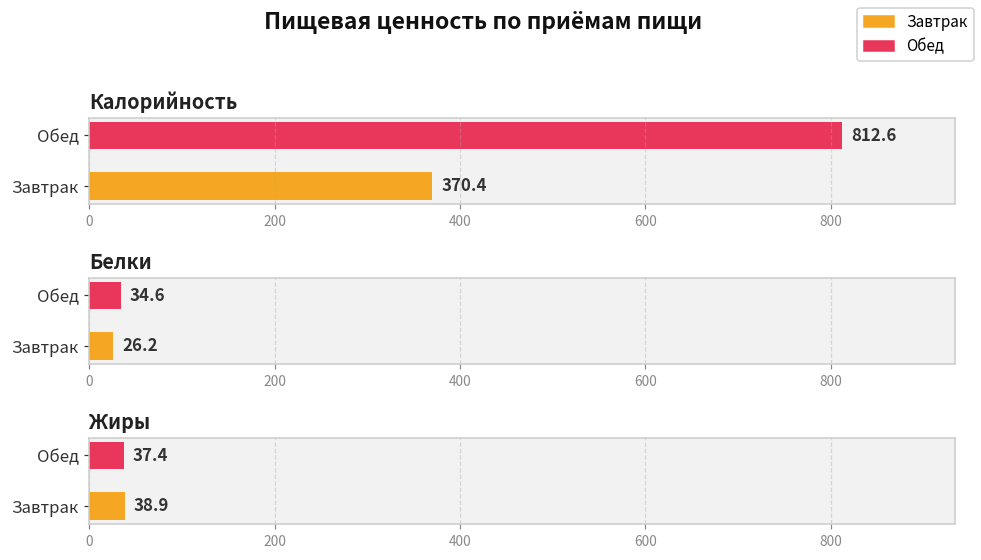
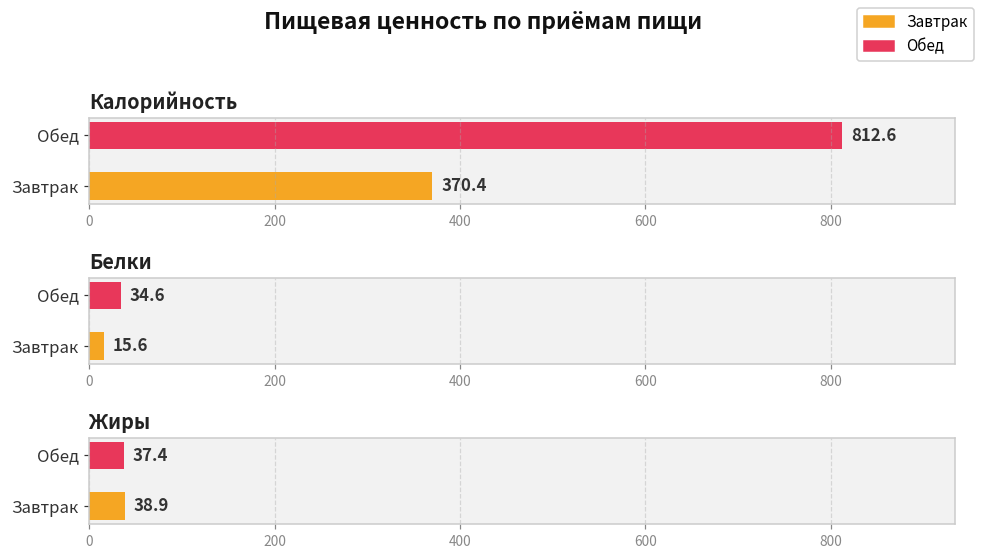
Белки, Завтрак: 26.2 -> 15.6
